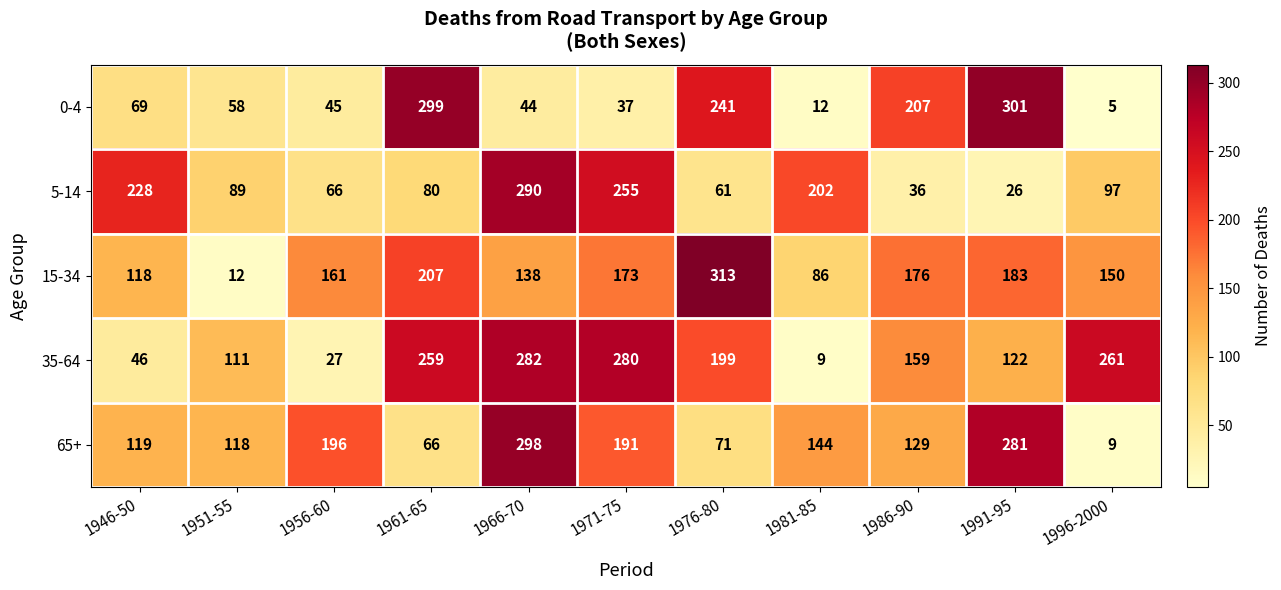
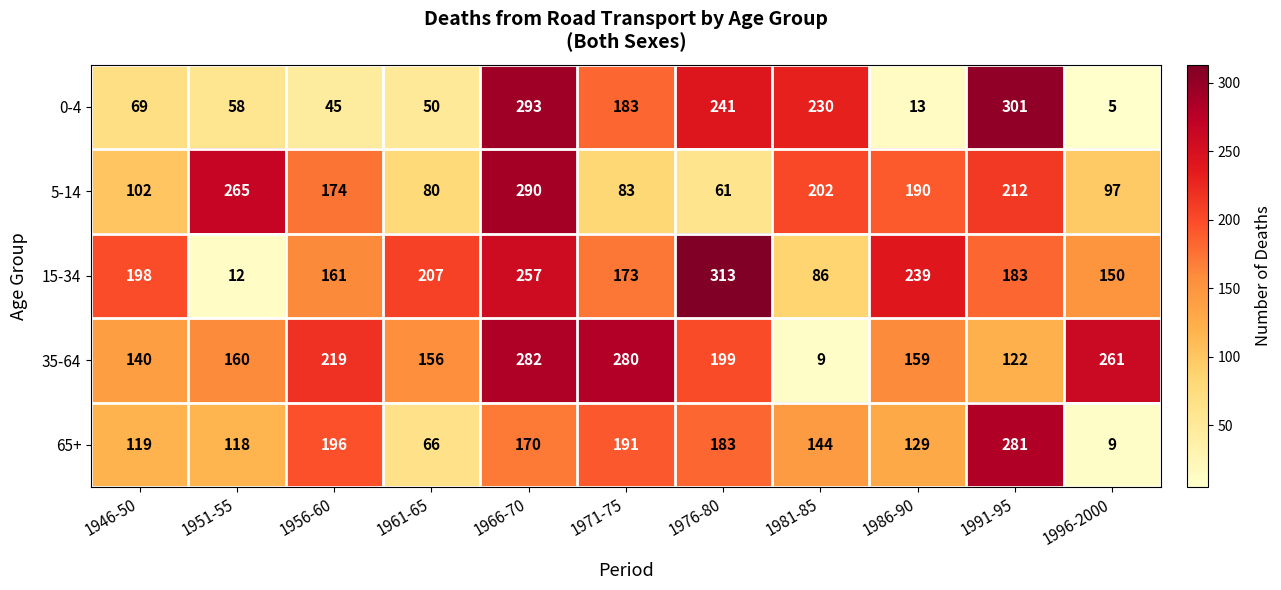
0-4, 1961-65: 299 -> 50
0-4, 1966-70: 44 -> 293
0-4, 1971-75: 37 -> 183
0-4, 1981-85: 12 -> 230
0-4, 1986-90: 207 -> 13
5-14, 1946-50: 228 -> 102
5-14, 1951-55: 89 -> 265
5-14, 1956-60: 66 -> 174
5-14, 1971-75: 255 -> 83
5-14, 1986-90: 36 -> 190
5-14, 1991-95: 26 -> 212
15-34, 1946-50: 118 -> 198
15-34, 1966-70: 138 -> 257
15-34, 1986-90: 176 -> 239
35-64, 1946-50: 46 -> 140
35-64, 1951-55: 111 -> 160
35-64, 1956-60: 27 -> 219
35-64, 1961-65: 259 -> 156
65+, 1966-70: 298 -> 170
65+, 1976-80: 71 -> 183
